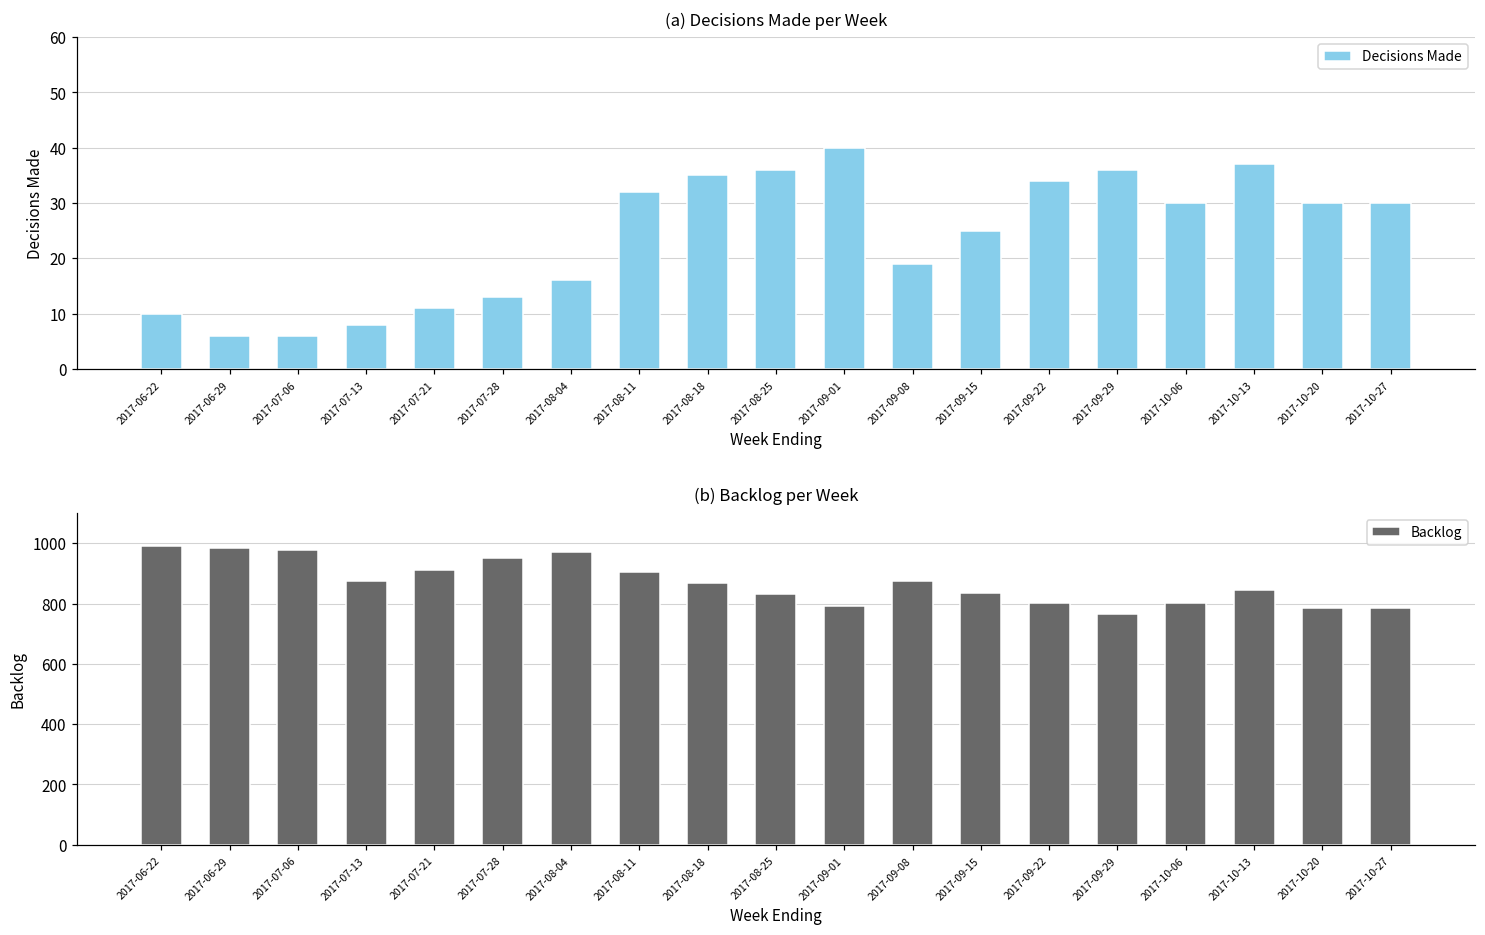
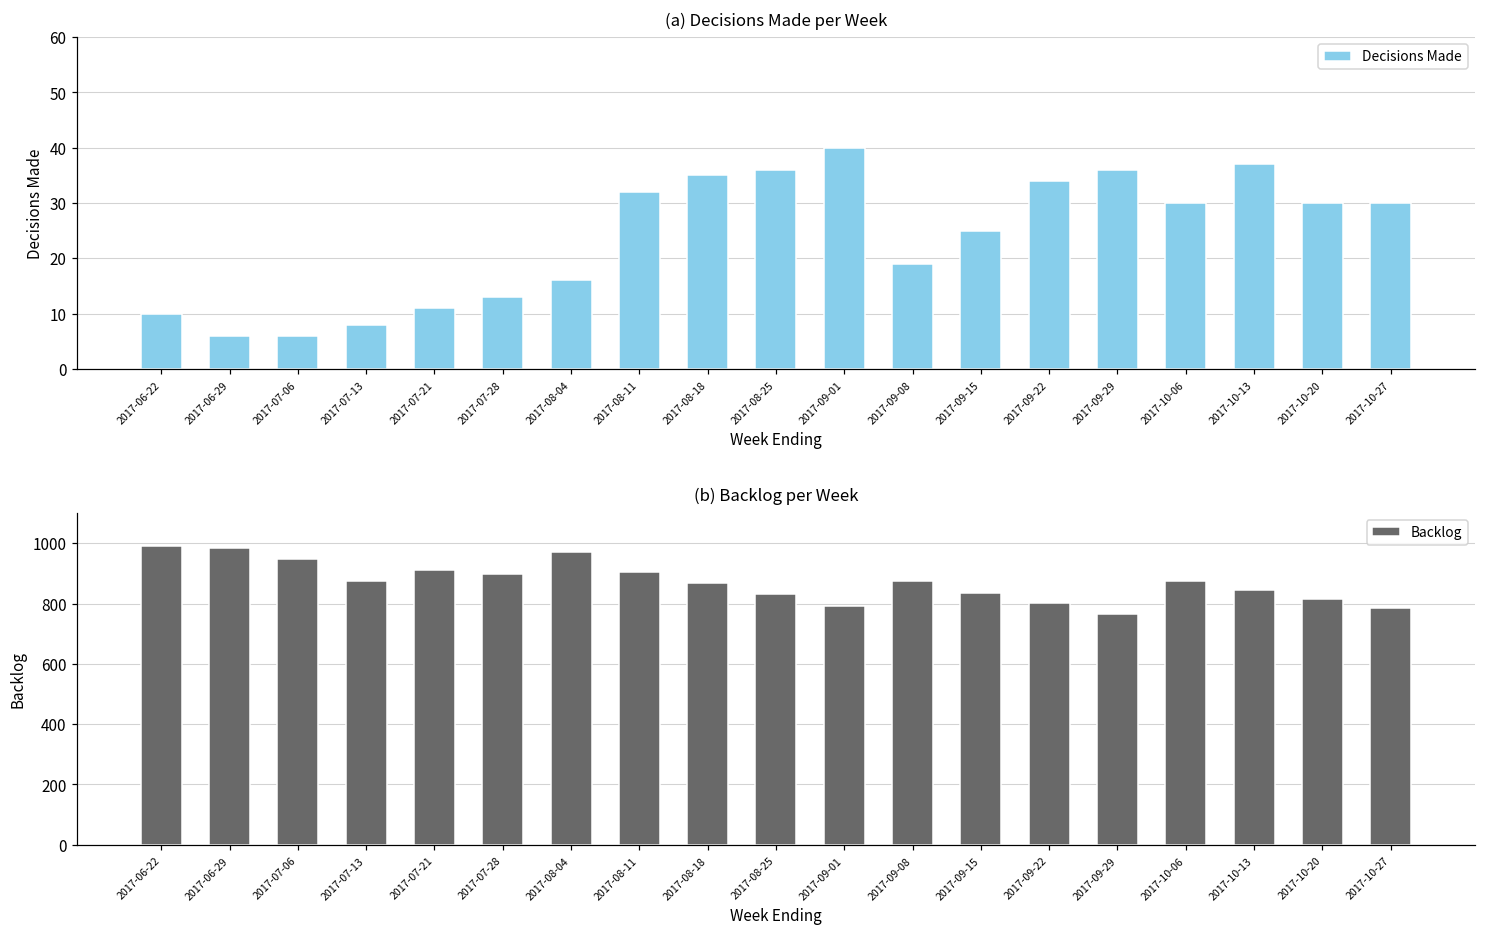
(b) Backlog per Week, 2017-07-06: 980 -> 950
(b) Backlog per Week, 2017-07-28: 950 -> 900
(b) Backlog per Week, 2017-10-06: 800 -> 880
(b) Backlog per Week, 2017-10-20: 780 -> 820
